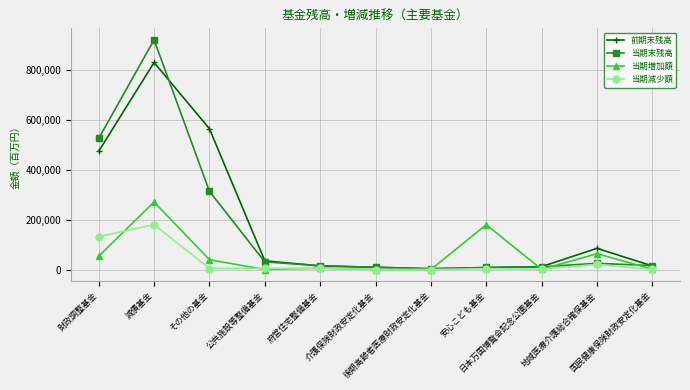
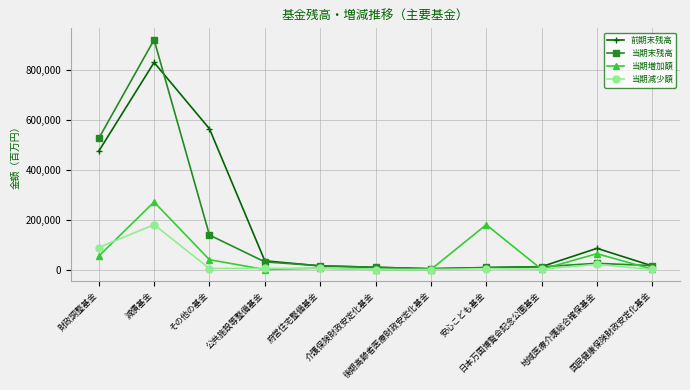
当期減少額, 財政調整基金: 130,000 -> 90,000
当期末残高, その他の基金: 310,000 -> 140,000
